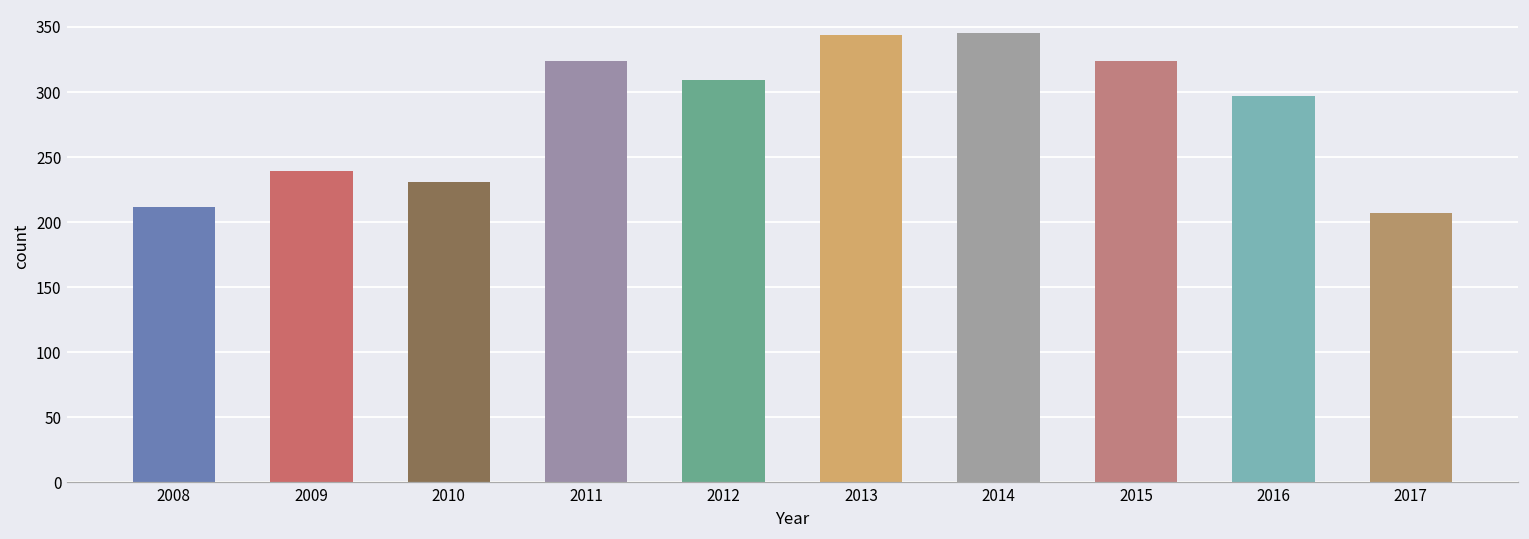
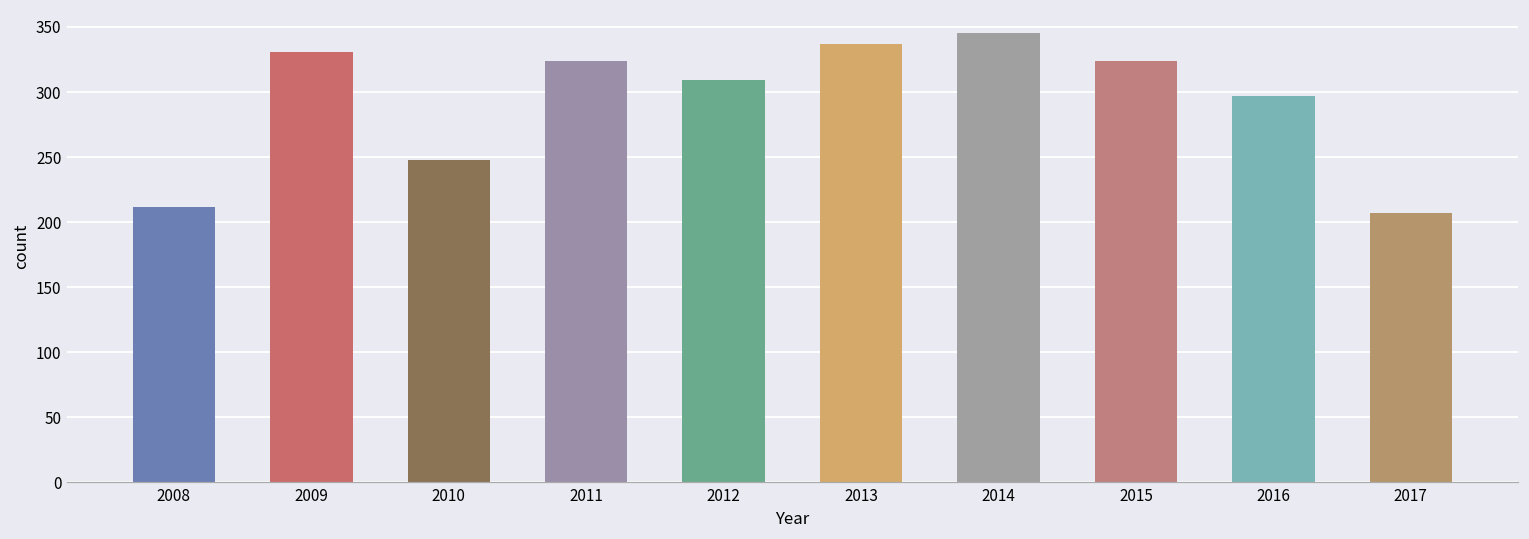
2009: 239 -> 331
2010: 231 -> 248
2013: 344 -> 337
